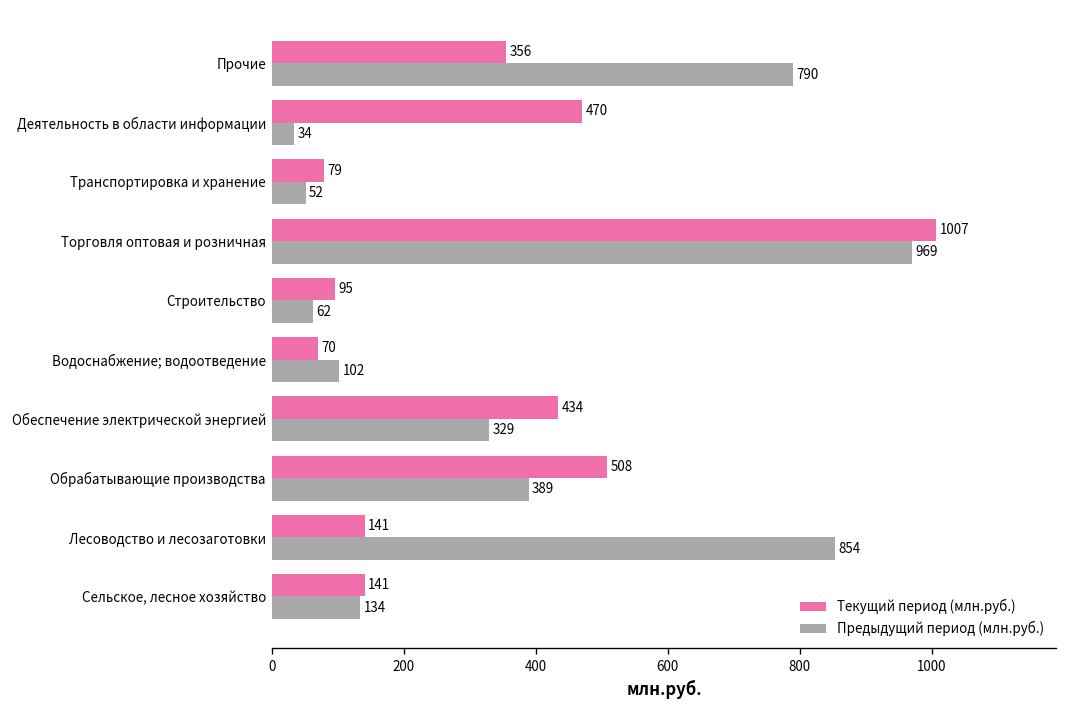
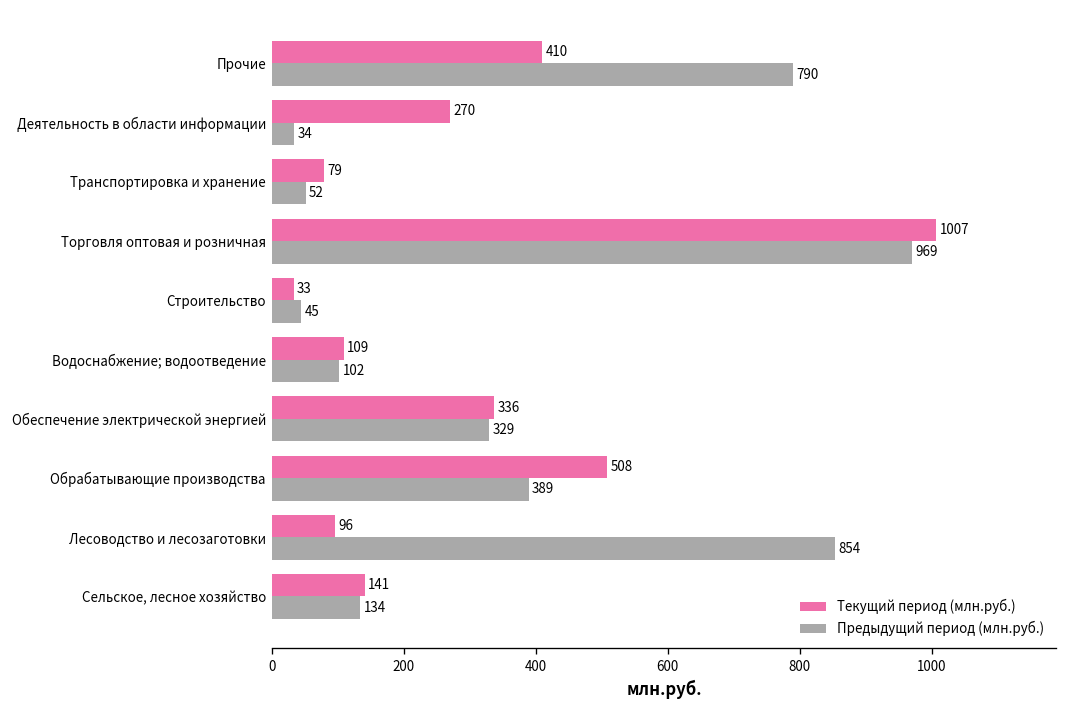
Текущий период (млн.руб.), Прочие: 356 -> 410
Текущий период (млн.руб.), Деятельность в области информации: 470 -> 270
Текущий период (млн.руб.), Строительство: 95 -> 33
Предыдущий период (млн.руб.), Строительство: 62 -> 45
Текущий период (млн.руб.), Водоснабжение; водоотведение: 70 -> 109
Текущий период (млн.руб.), Обеспечение электрической энергией: 434 -> 336
Текущий период (млн.руб.), Лесоводство и лесозаготовки: 141 -> 96
